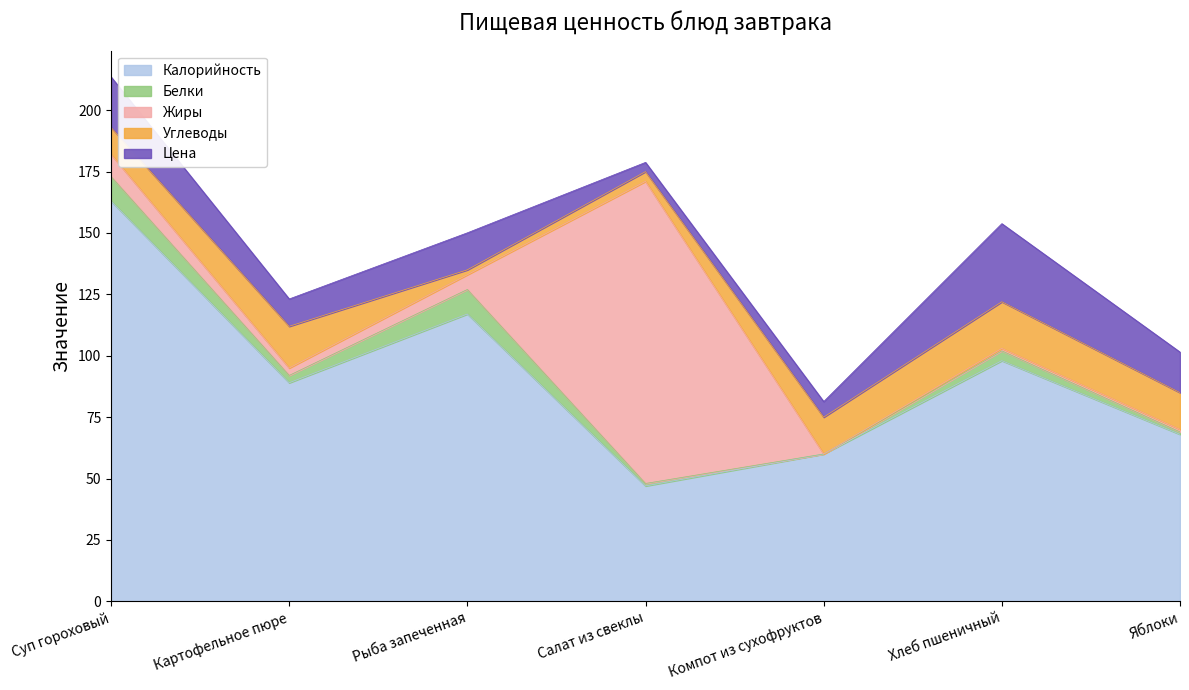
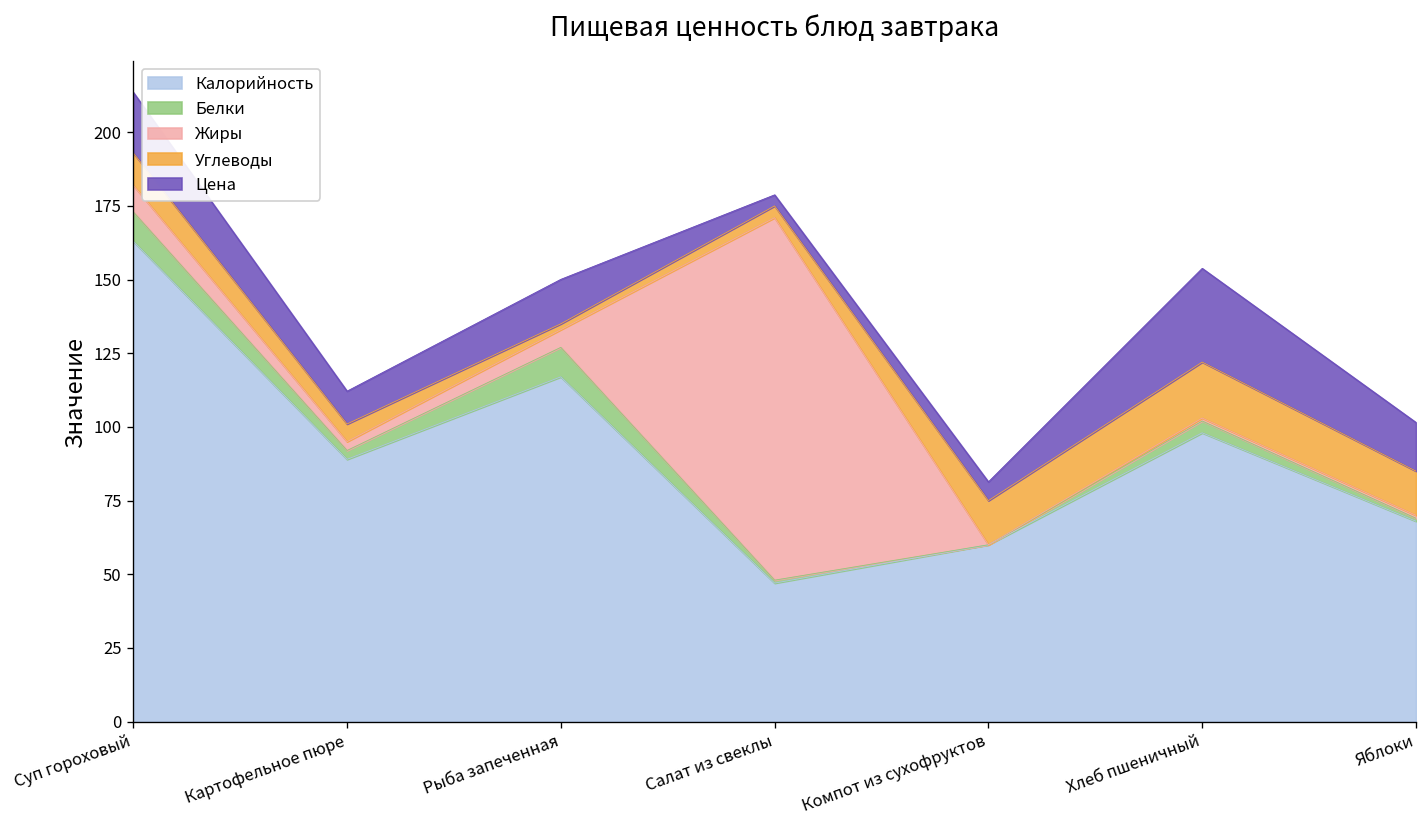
Углеводы, Картофельное пюре: 17 -> 6
